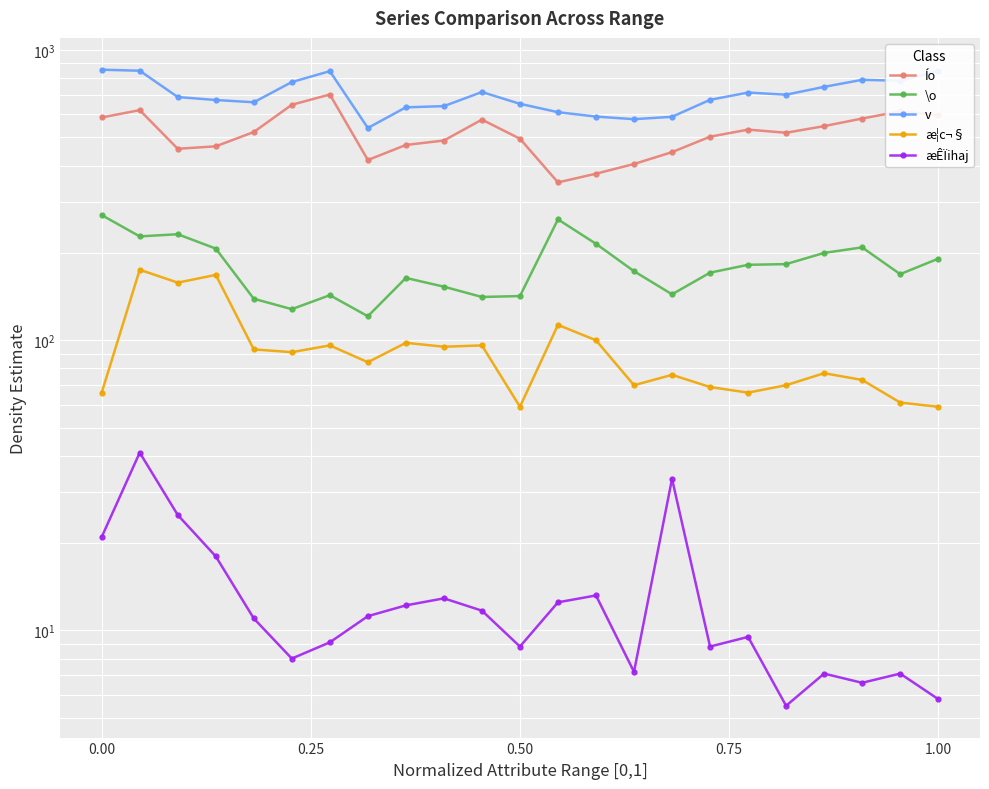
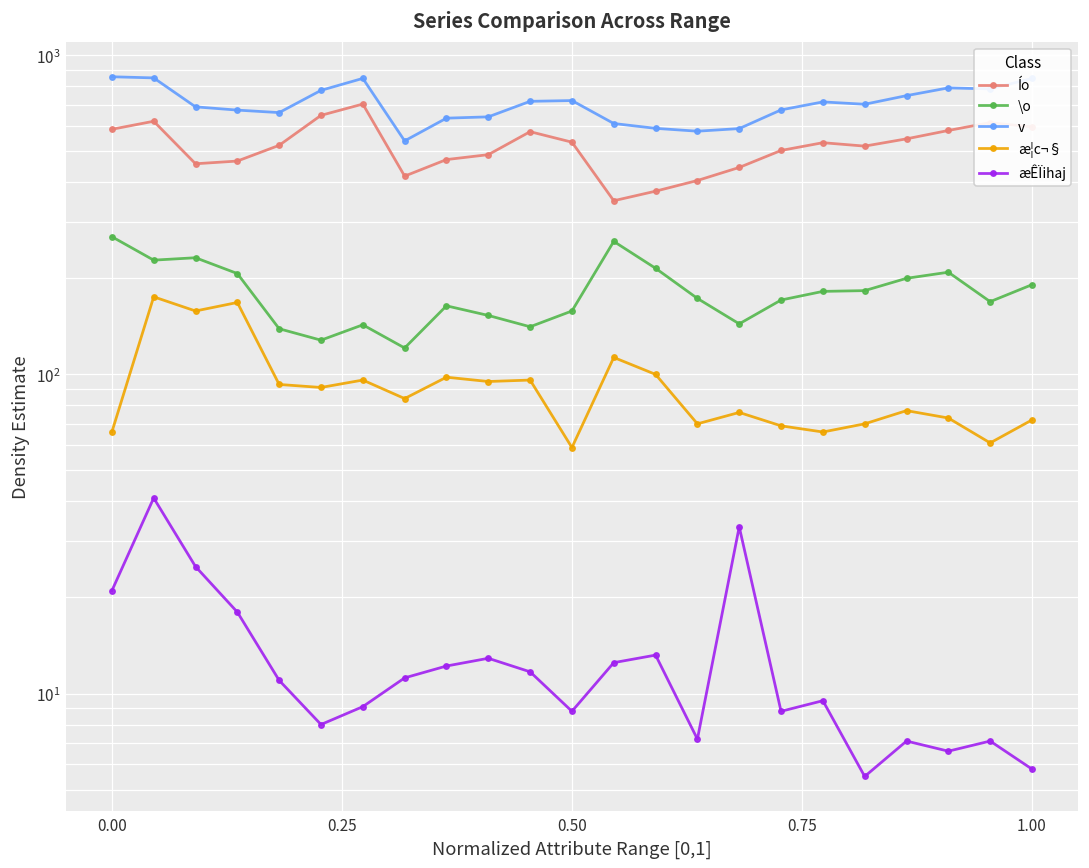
Ío, 0.50: 500 -> 530
\o, 0.50: 140 -> 160
v, 0.50: 650 -> 720
æ¦c¬§, 1.00: 59 -> 72
